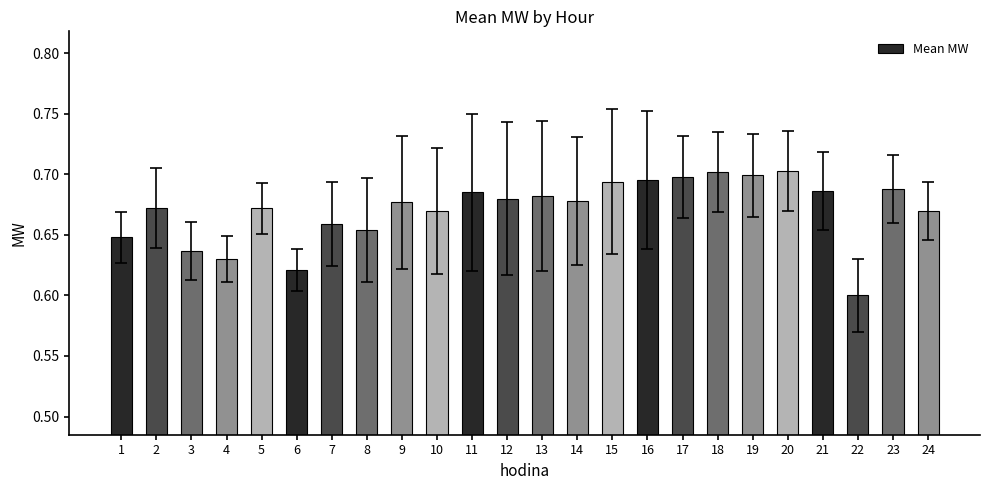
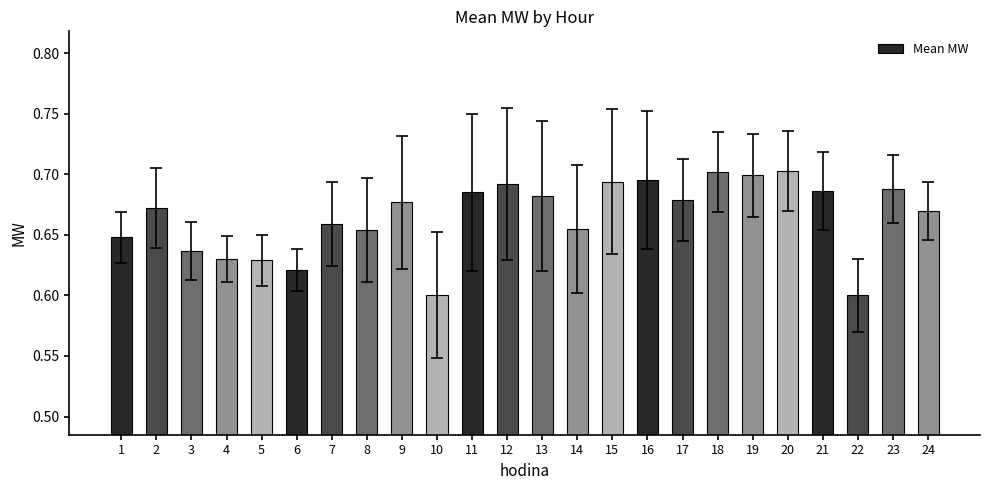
Mean MW, 5: 0.672 -> 0.629
Mean MW, 10: 0.67 -> 0.60
Mean MW, 12: 0.680 -> 0.692
Mean MW, 14: 0.678 -> 0.655
Mean MW, 17: 0.698 -> 0.679
